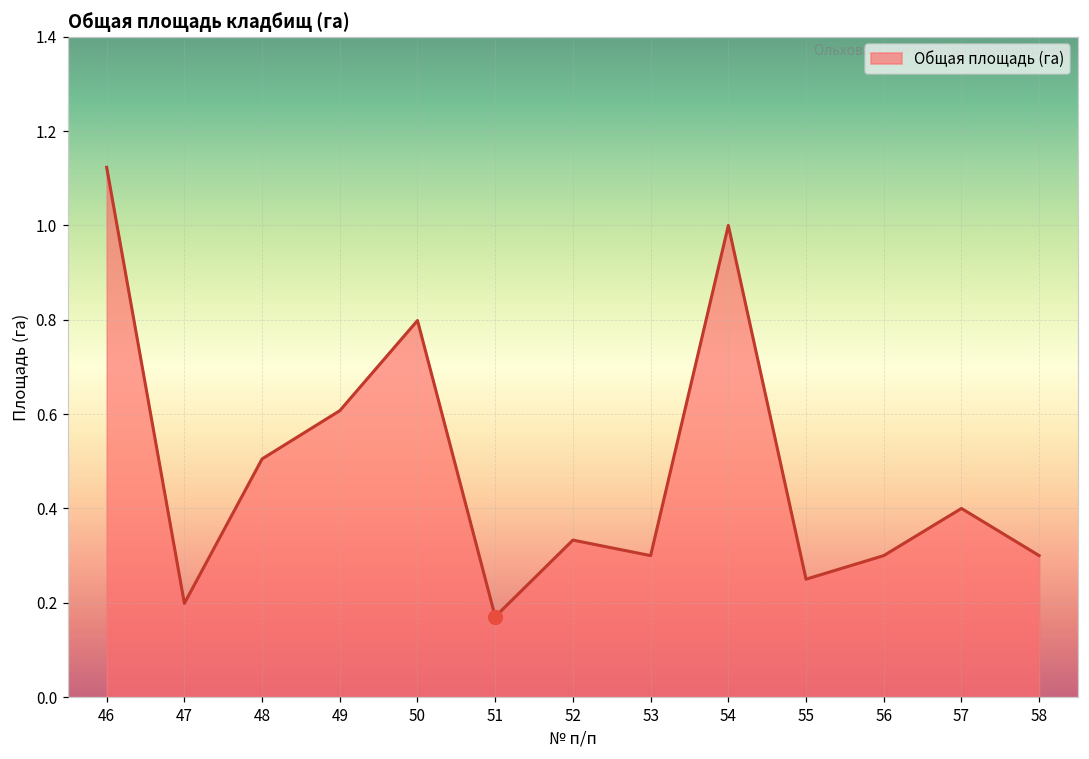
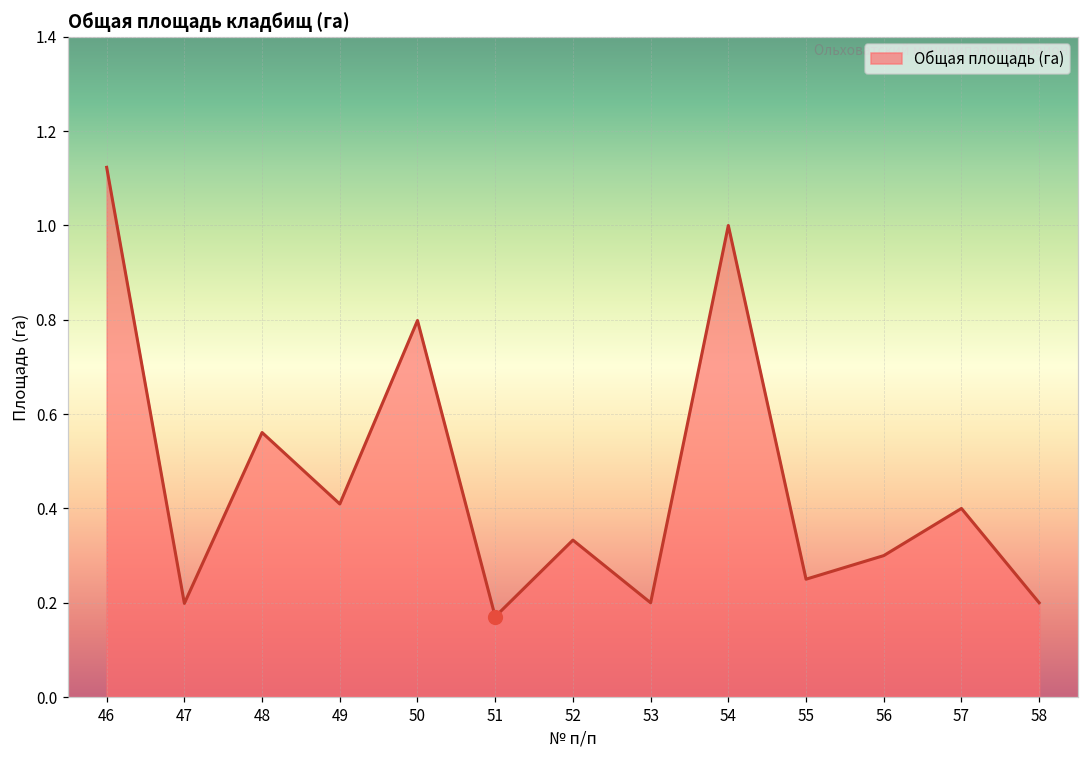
Общая площадь (га), 48: 0.51 -> 0.56
Общая площадь (га), 49: 0.61 -> 0.41
Общая площадь (га), 53: 0.3 -> 0.2
Общая площадь (га), 58: 0.3 -> 0.2
